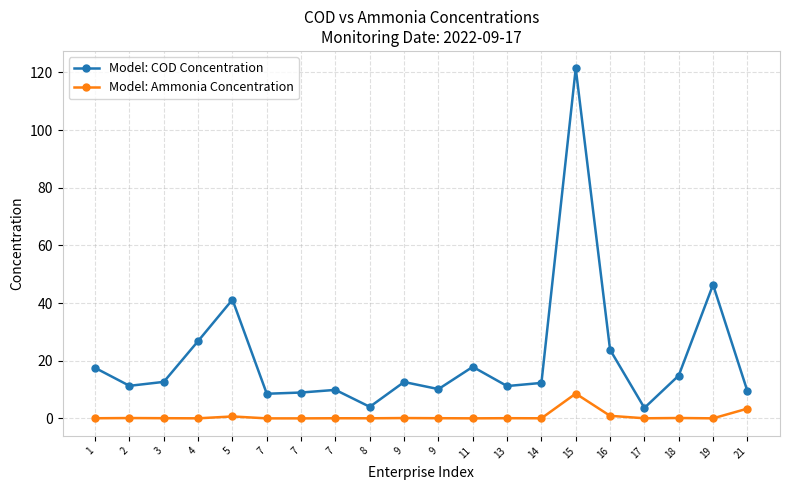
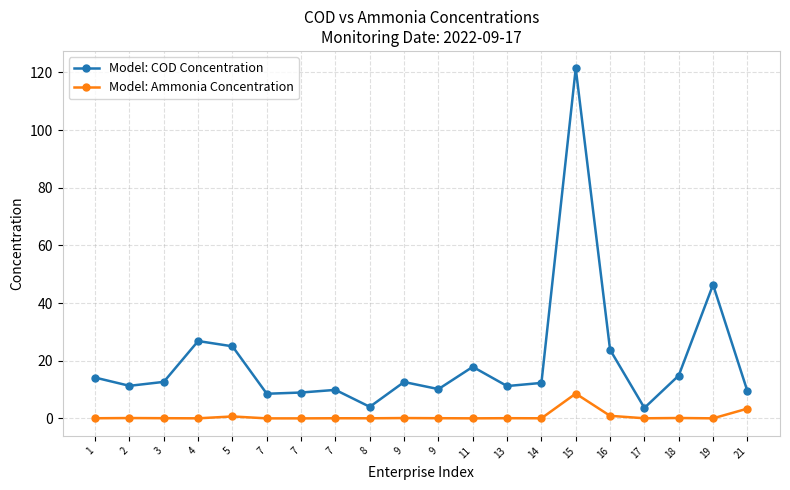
Model: COD Concentration, 1: 18 -> 14
Model: COD Concentration, 5: 41 -> 25
